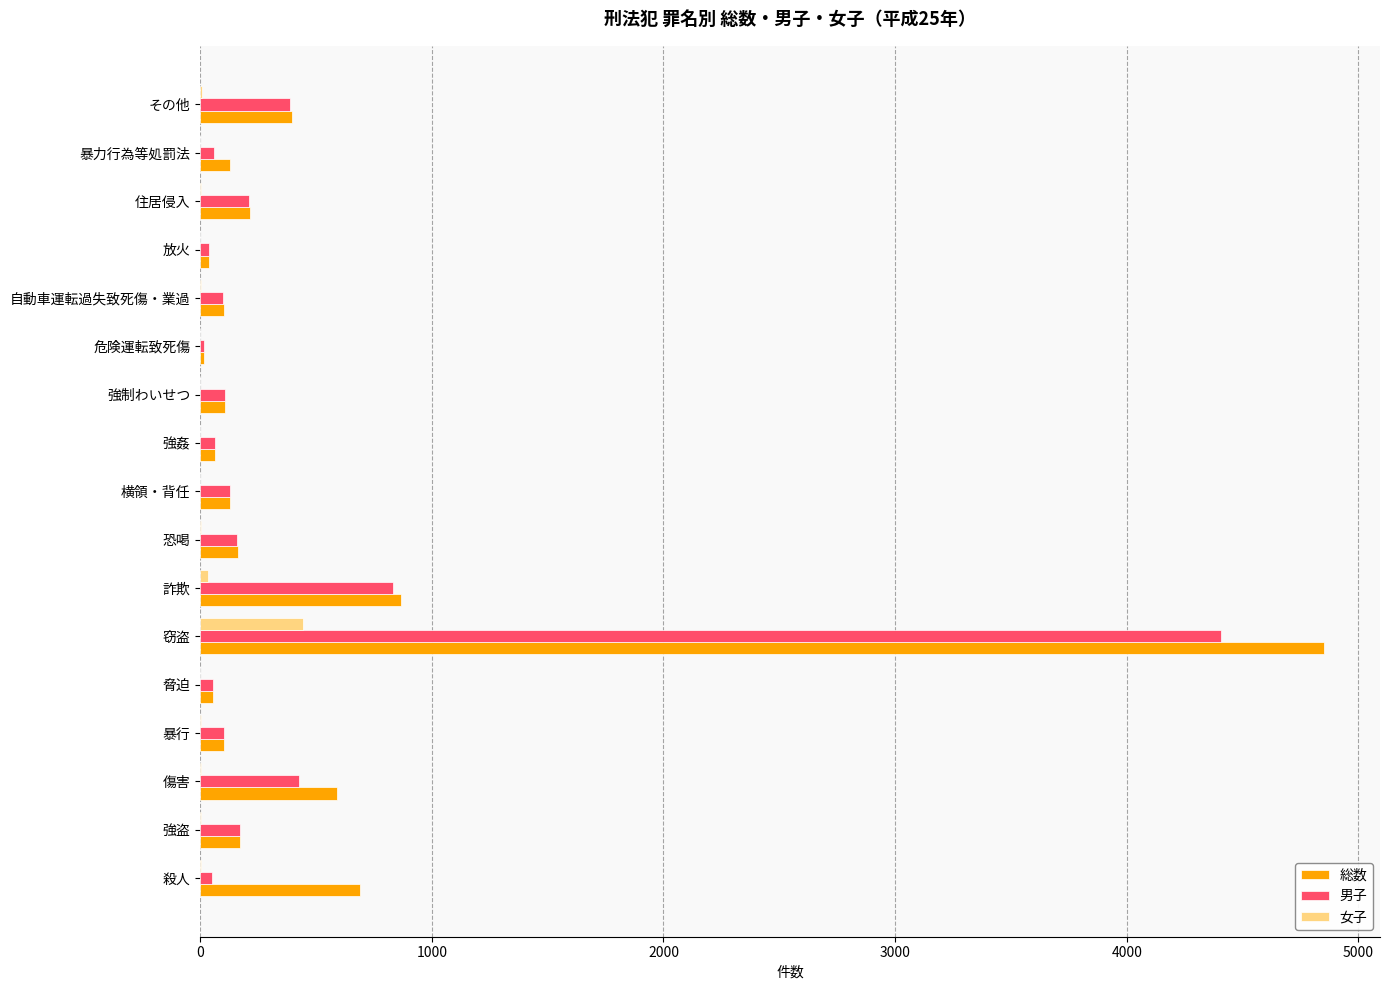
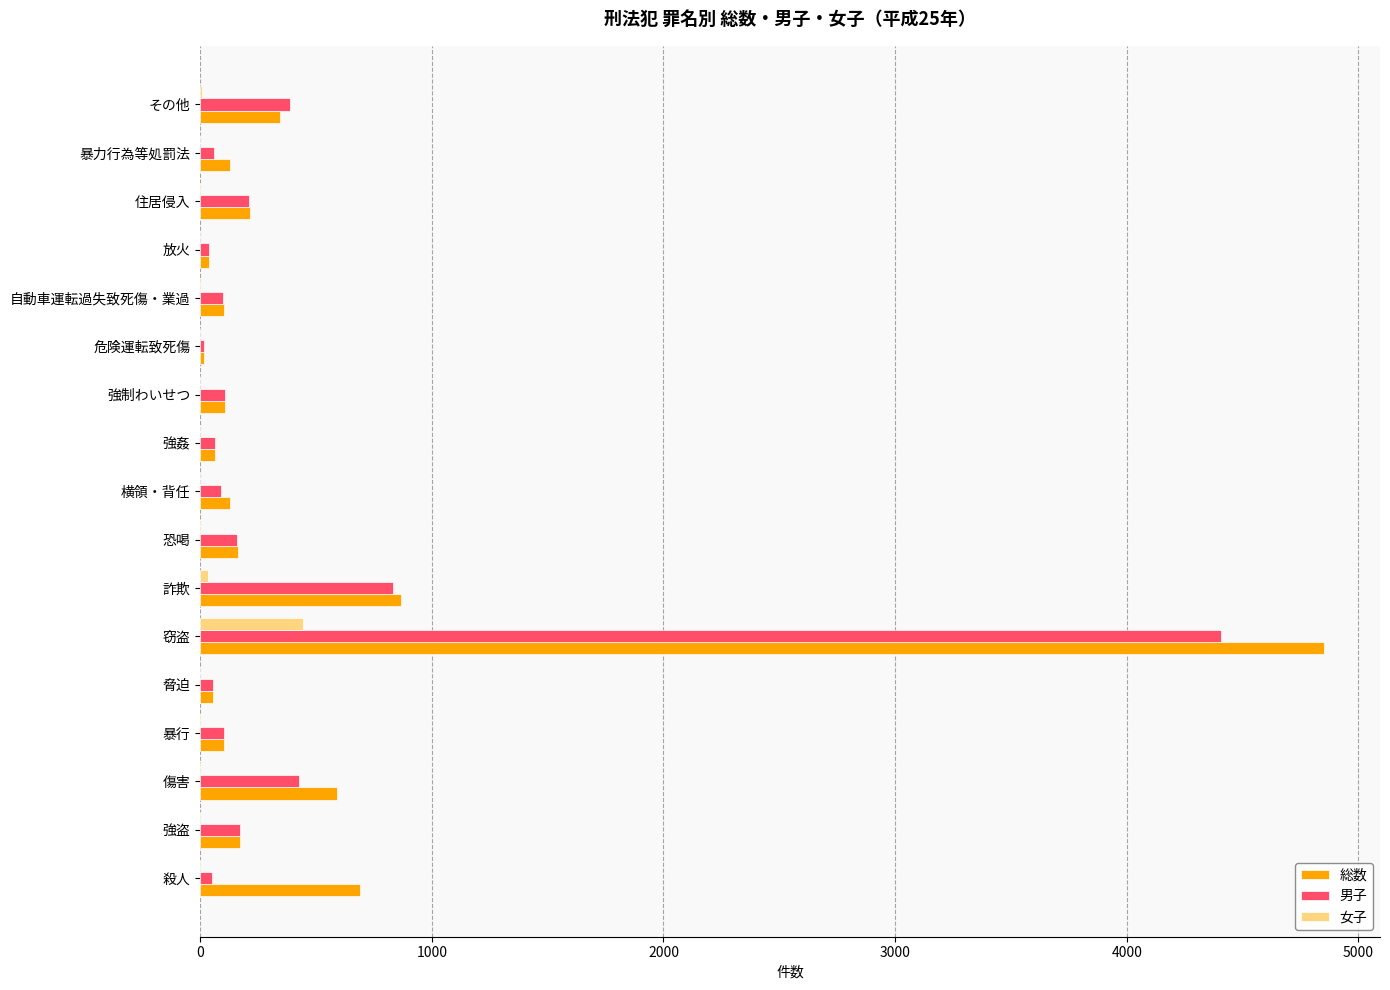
総数, その他: 400 -> 340
男子, 横領・背任: 130 -> 90
